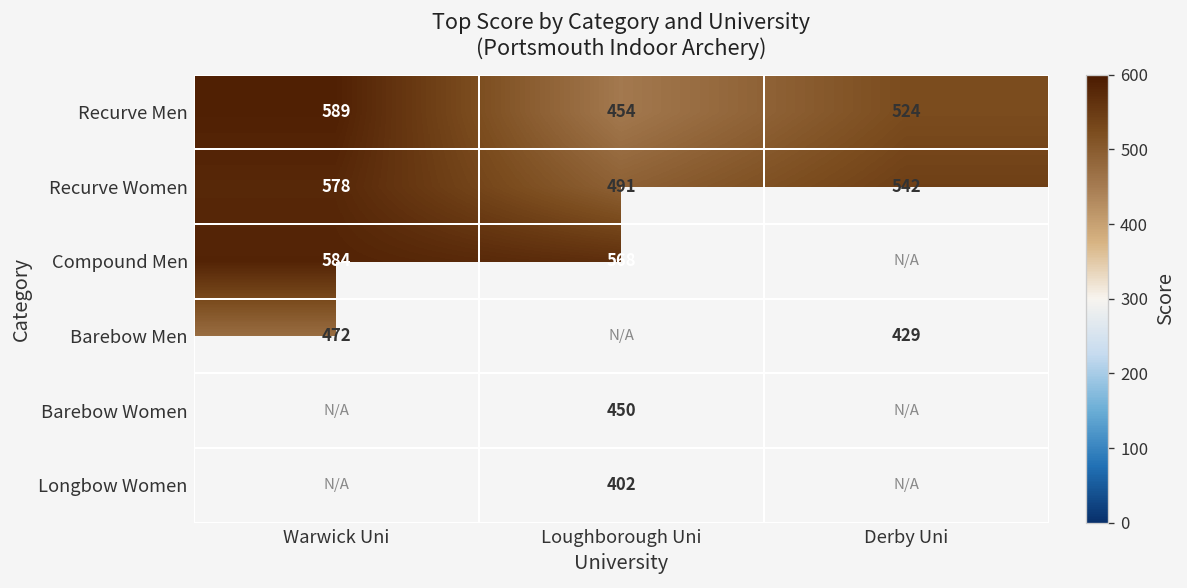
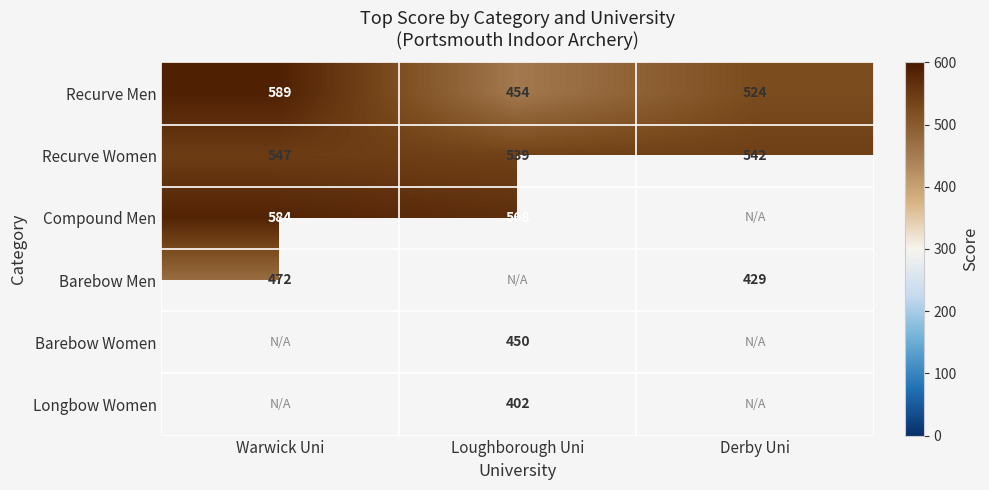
Recurve Women, Warwick Uni: 578 -> 547
Recurve Women, Loughborough Uni: 491 -> 539
